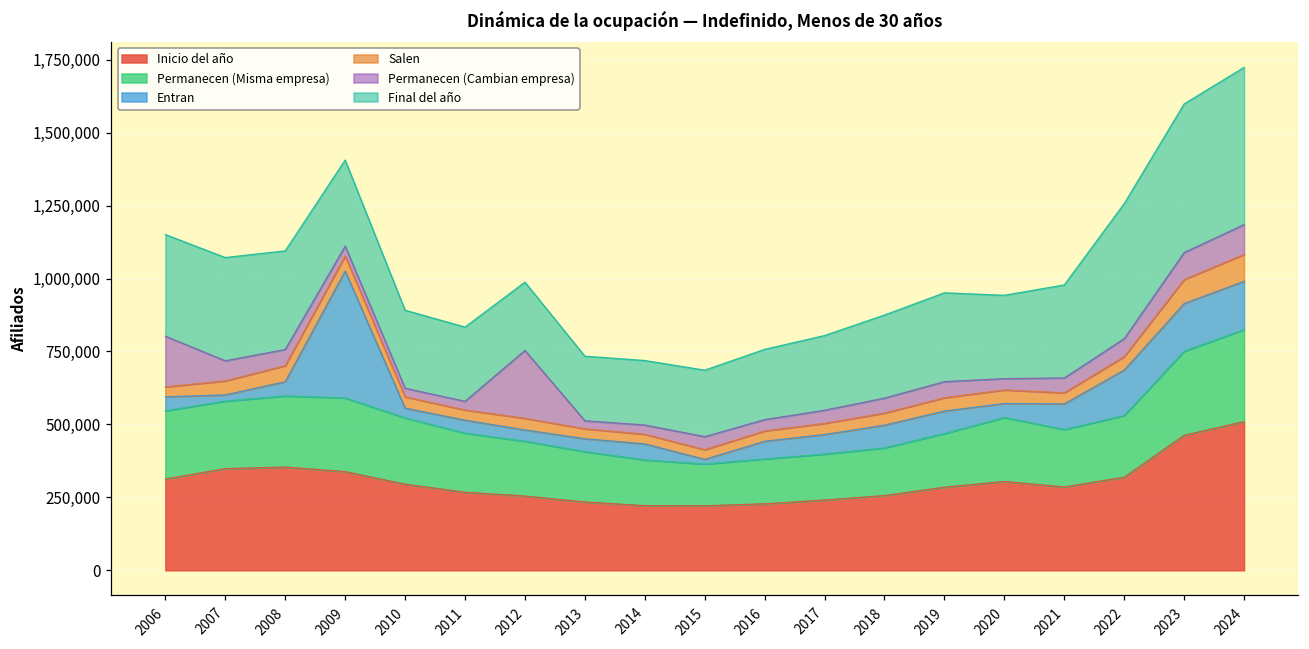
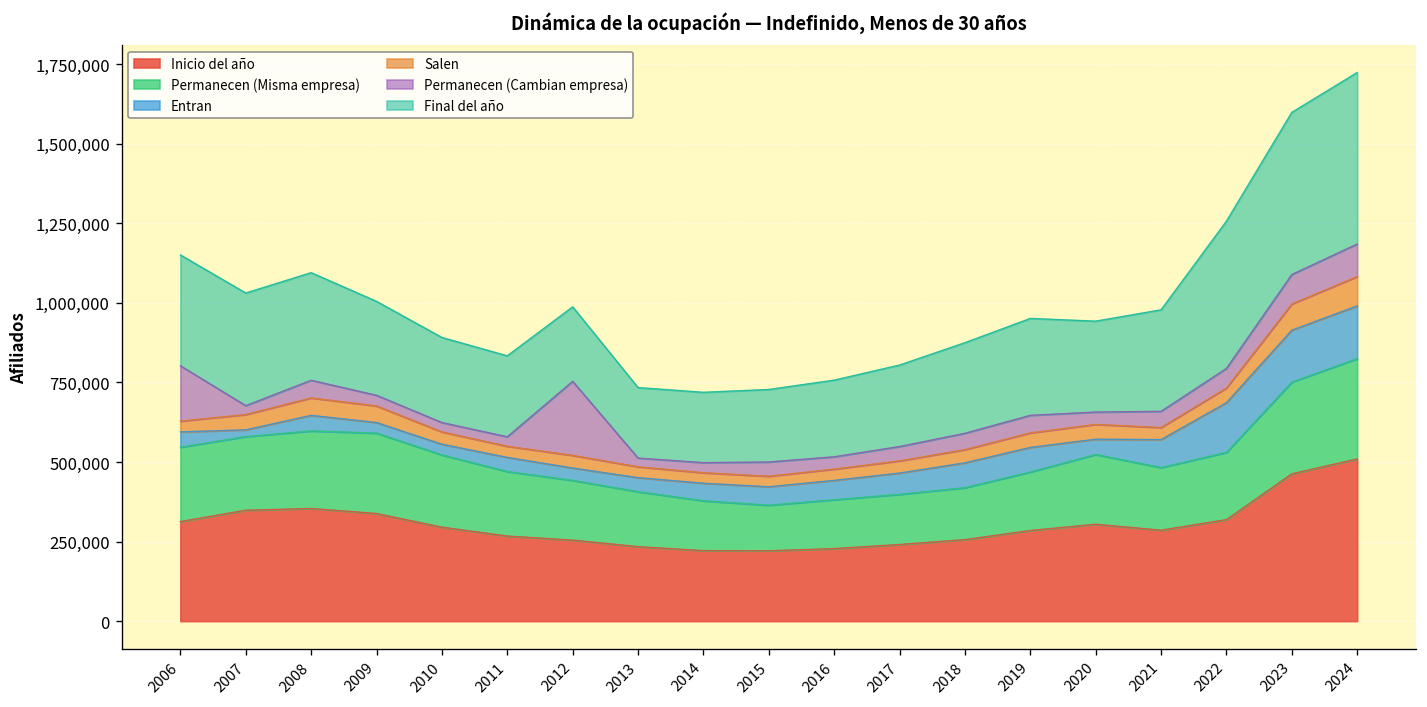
Permanecen (Cambian empresa), 2007: 70,000 -> 30,000
Entran, 2009: 430,000 -> 30,000
Entran, 2015: 20,000 -> 60,000
